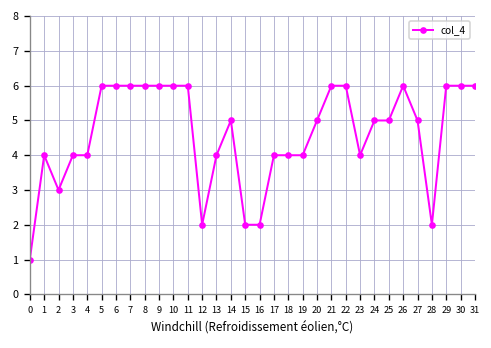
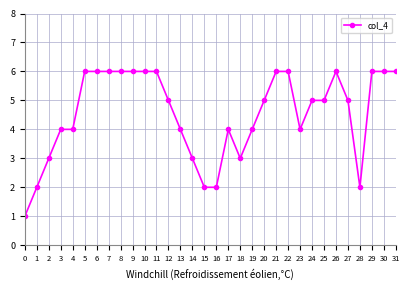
1: 4 -> 2
12: 2 -> 5
14: 5 -> 3
18: 4 -> 3
